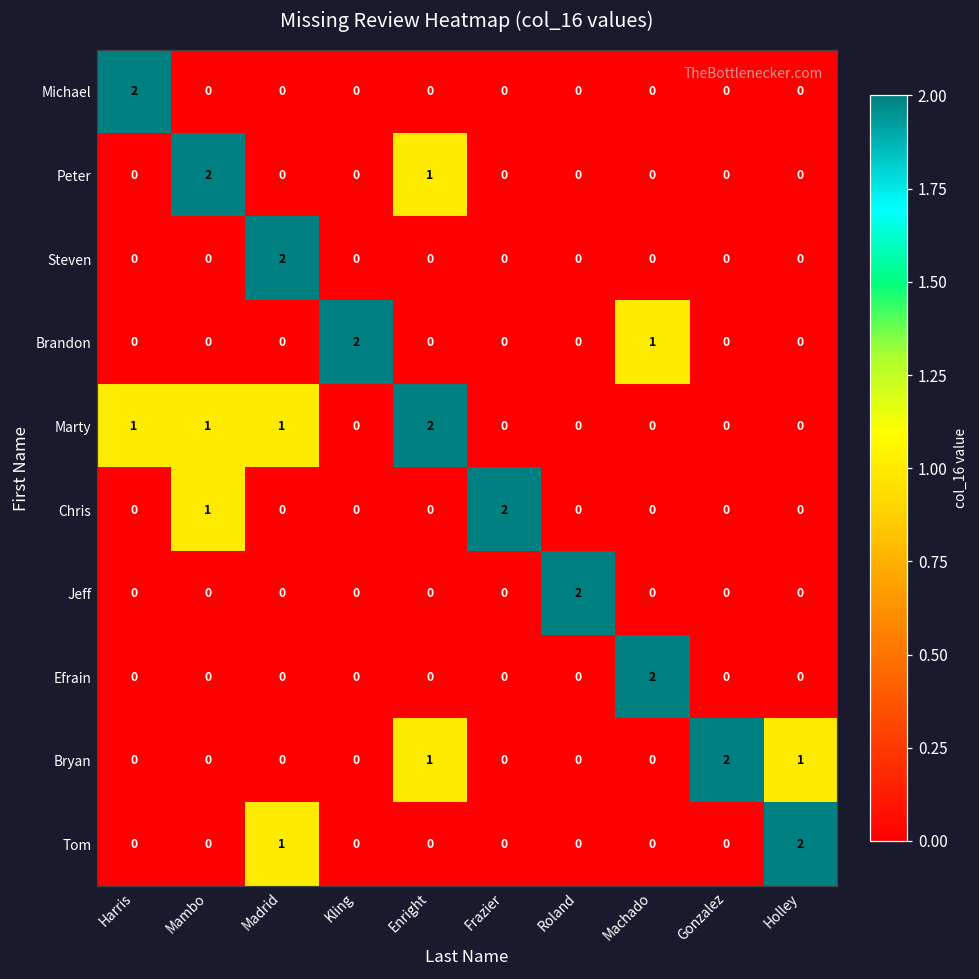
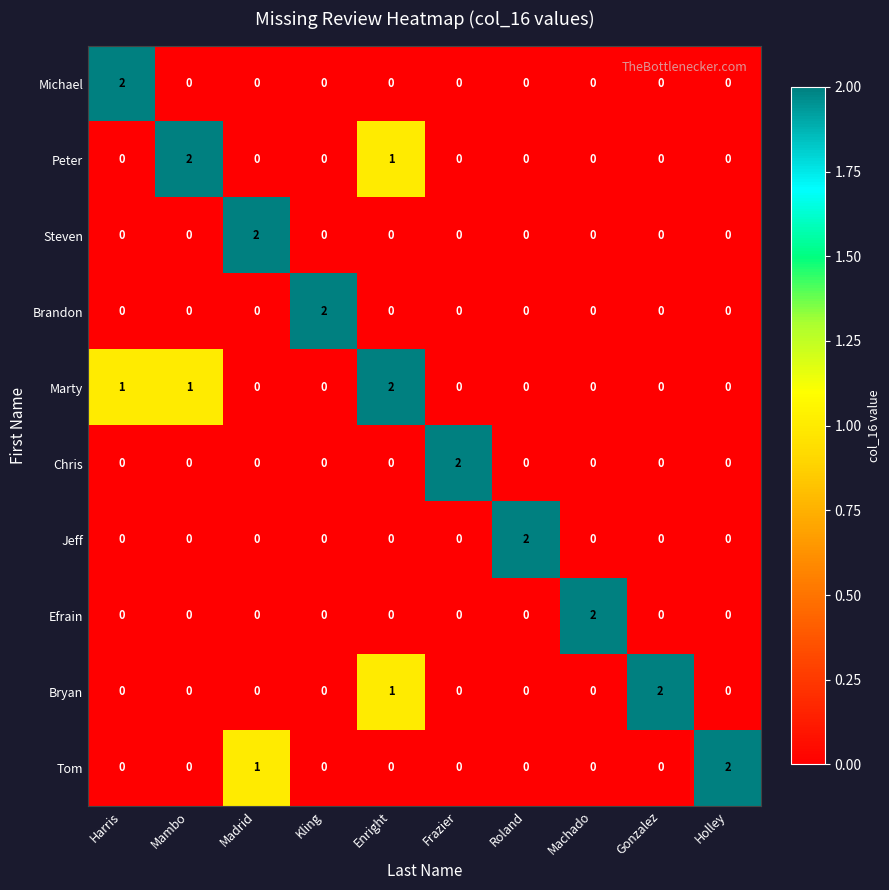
Brandon, Machado: 1 -> 0
Marty, Madrid: 1 -> 0
Chris, Mambo: 1 -> 0
Bryan, Holley: 1 -> 0
